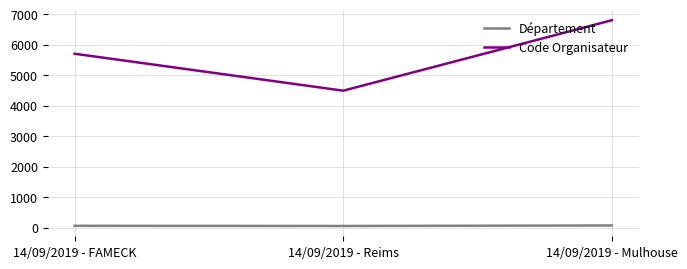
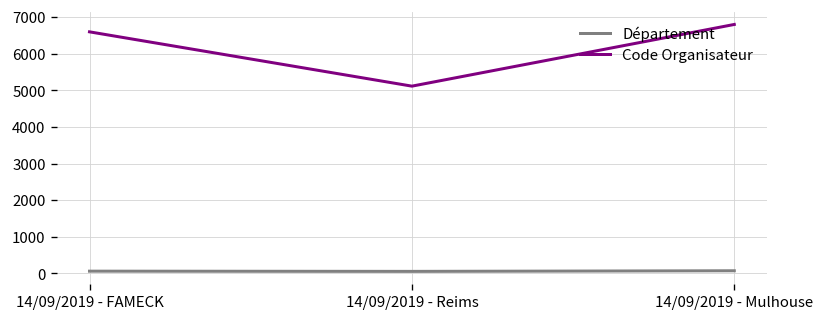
Code Organisateur, 14/09/2019 - FAMECK: 5700 -> 6600
Code Organisateur, 14/09/2019 - Reims: 4500 -> 5100
